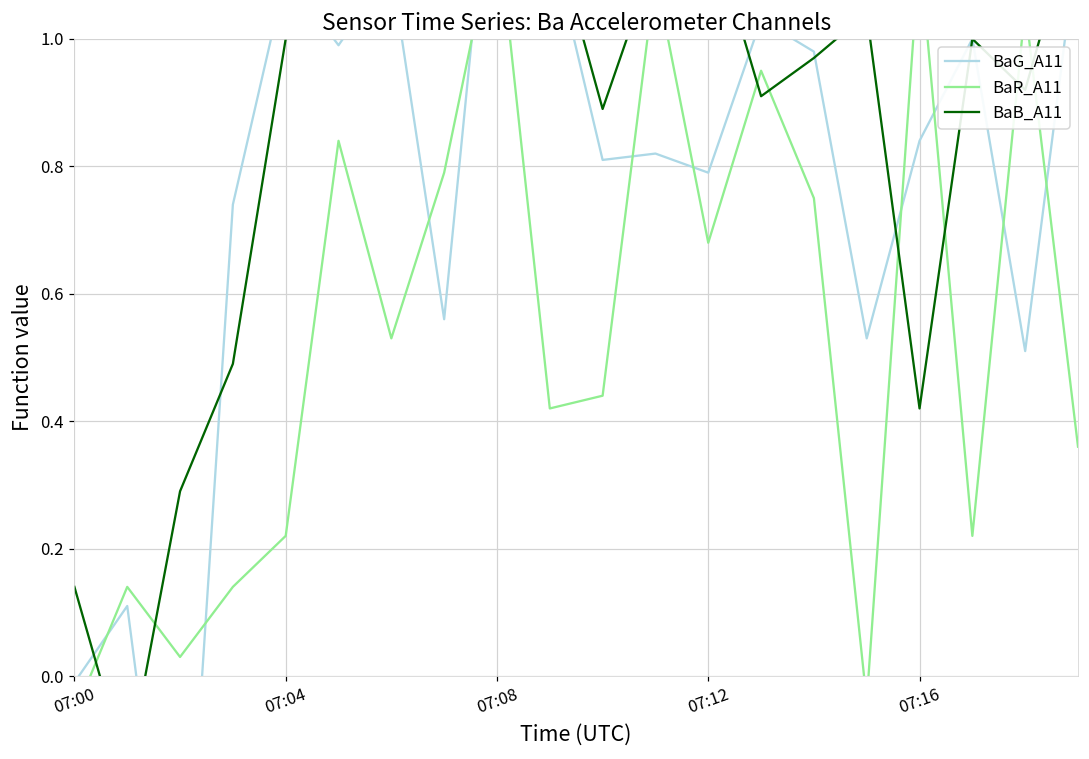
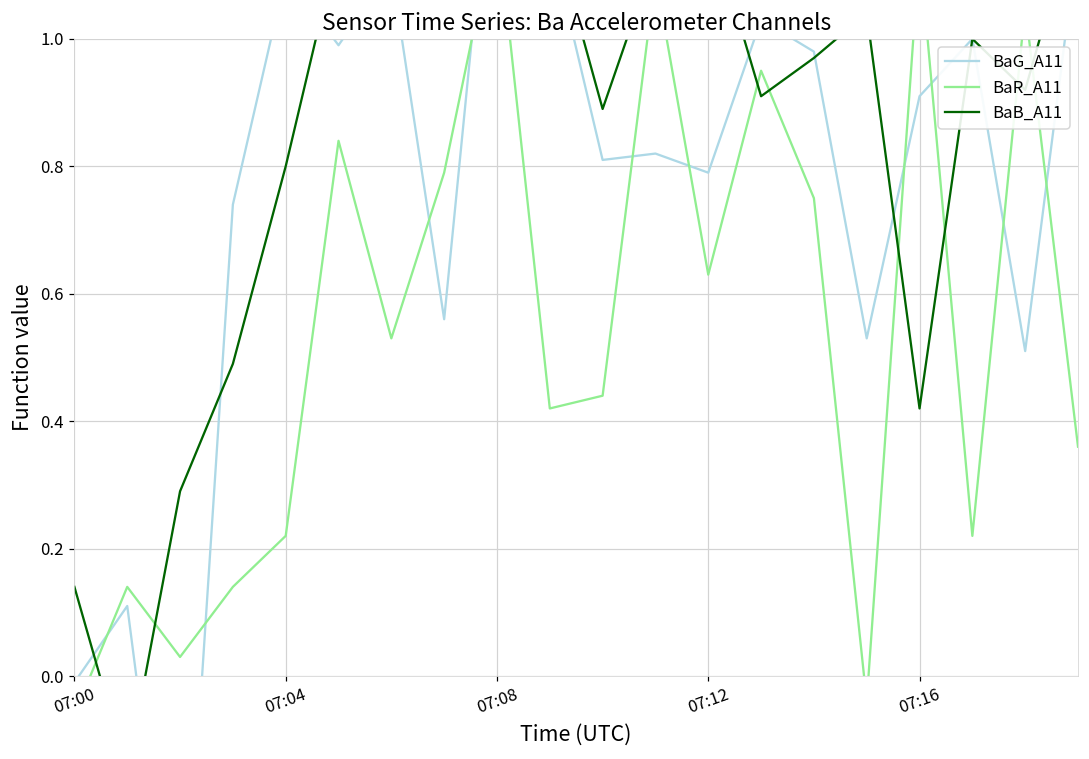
BaB_A11, 07:04: 1.0 -> 0.8
BaR_A11, 07:12: 0.68 -> 0.63
BaG_A11, 07:16: 0.84 -> 0.91
